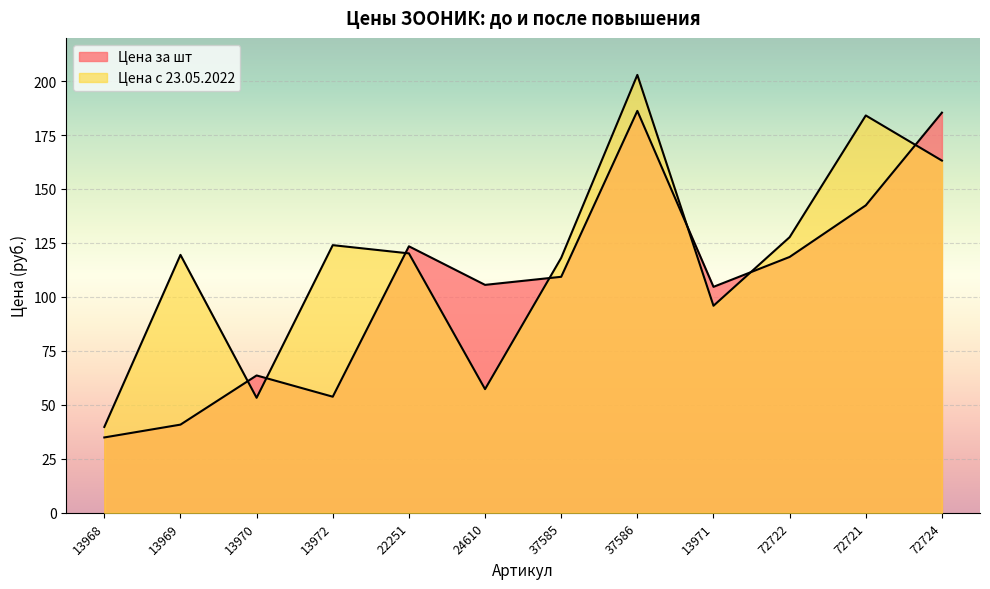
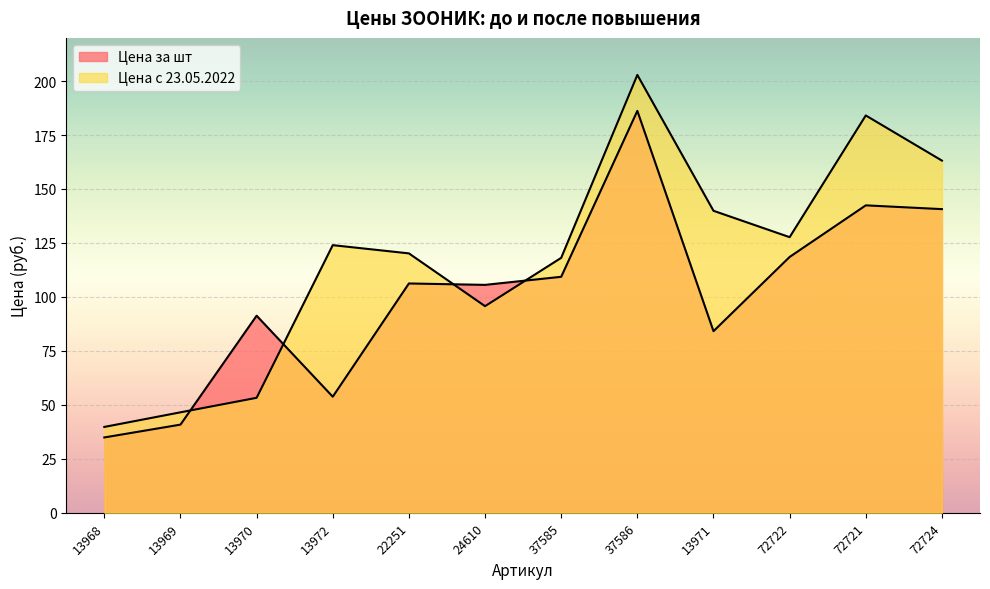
Цена с 23.05.2022, 13969: 119 -> 47
Цена за шт, 13970: 64 -> 91
Цена за шт, 22251: 123 -> 106
Цена с 23.05.2022, 24610: 57 -> 96
Цена за шт, 13971: 105 -> 84
Цена с 23.05.2022, 13971: 96 -> 140
Цена за шт, 72724: 185 -> 141
